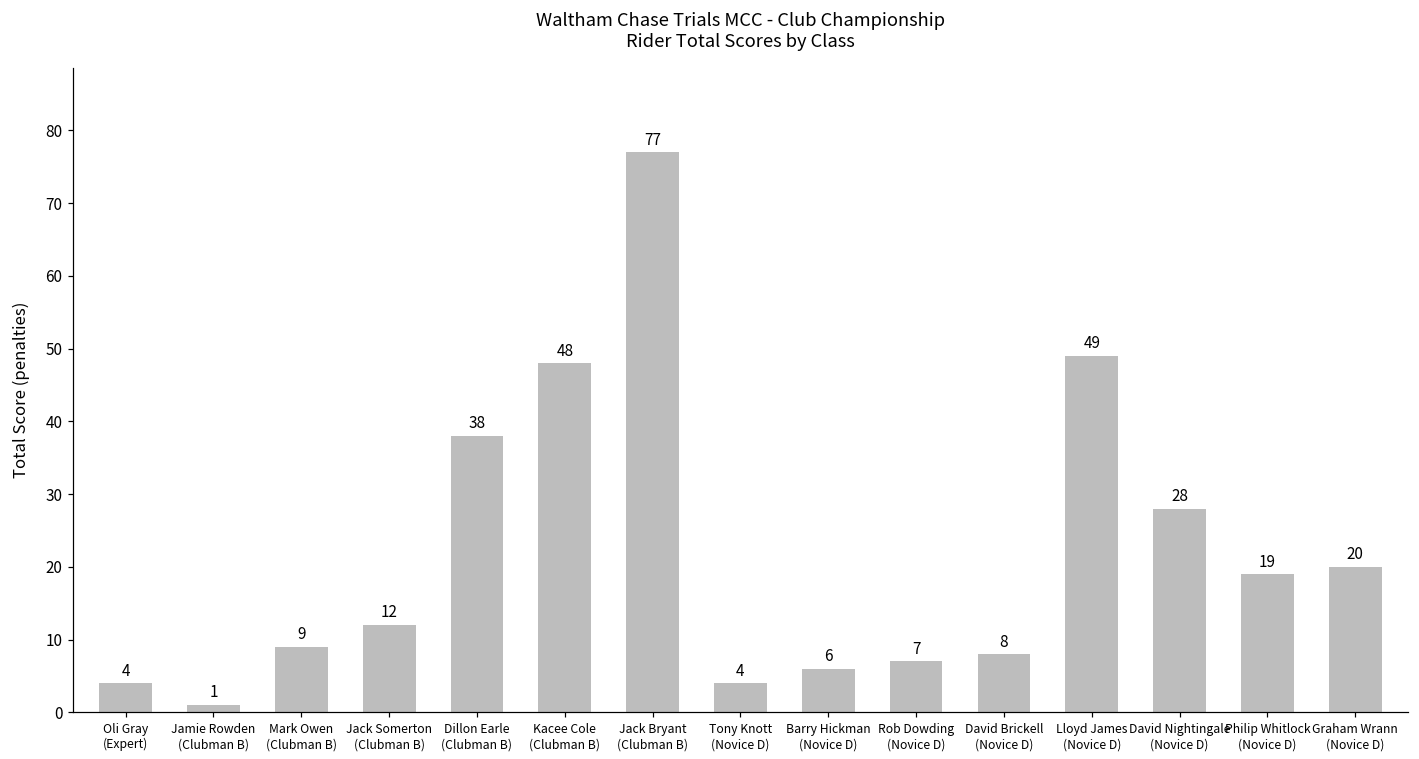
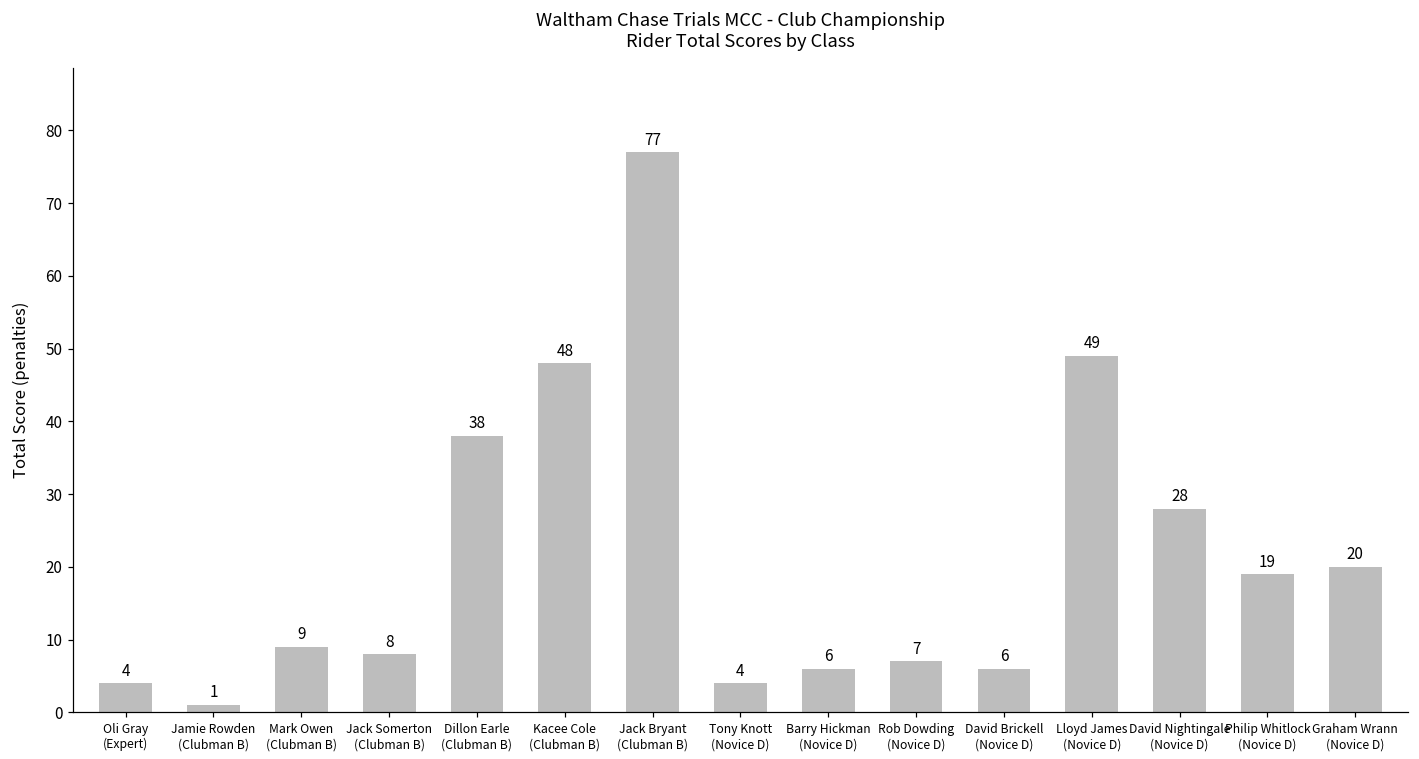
Jack Somerton (Clubman B): 12 -> 8
David Brickell (Novice D): 8 -> 6
